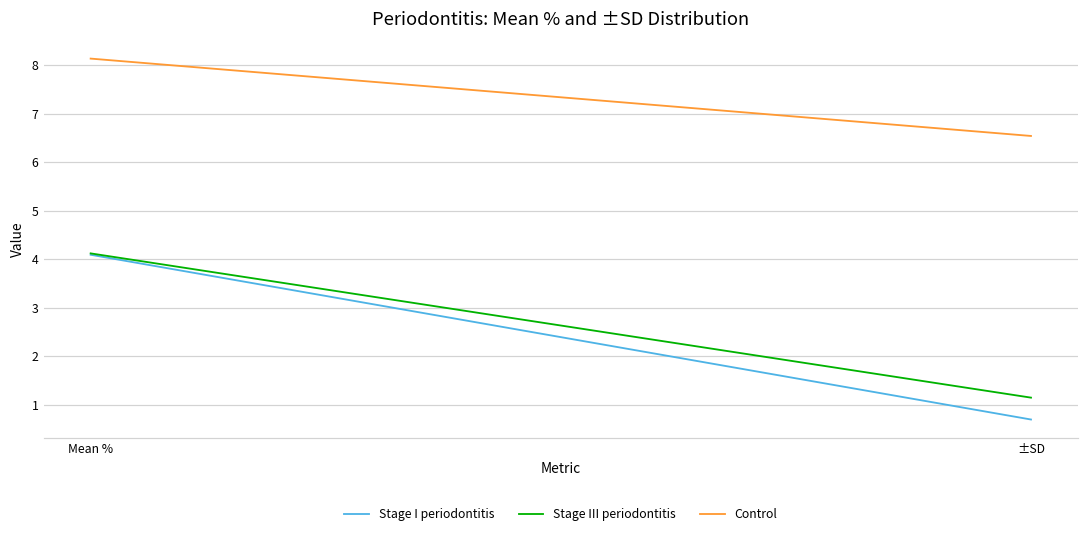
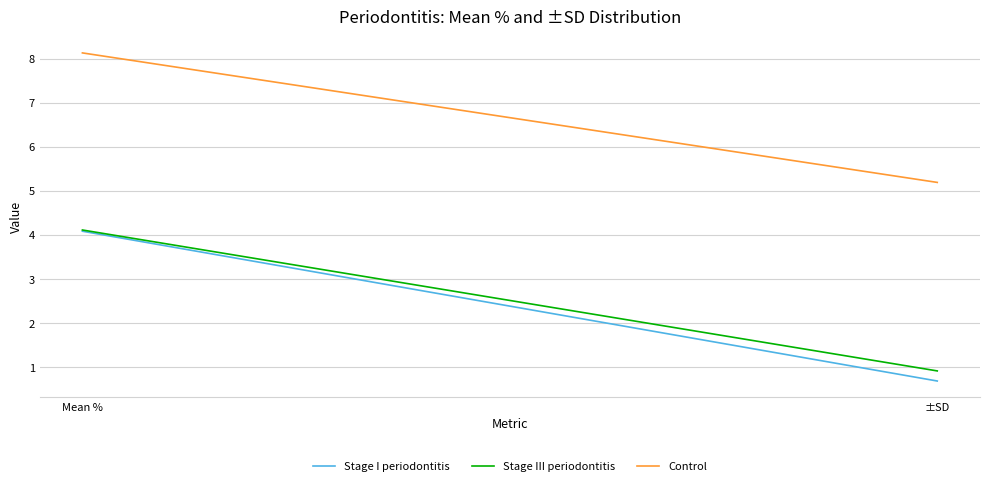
Stage III periodontitis, ±SD: 1.1 -> 0.9
Control, ±SD: 6.5 -> 5.2
